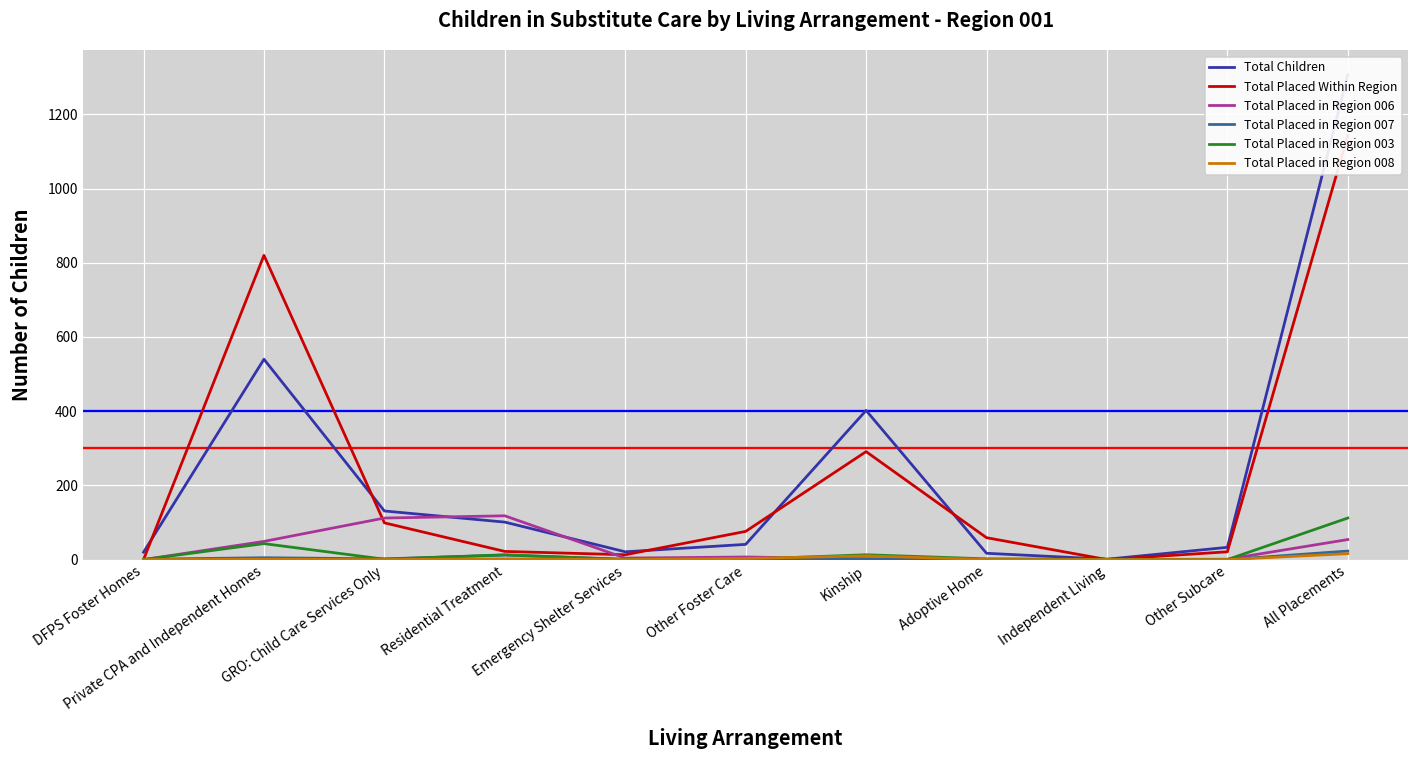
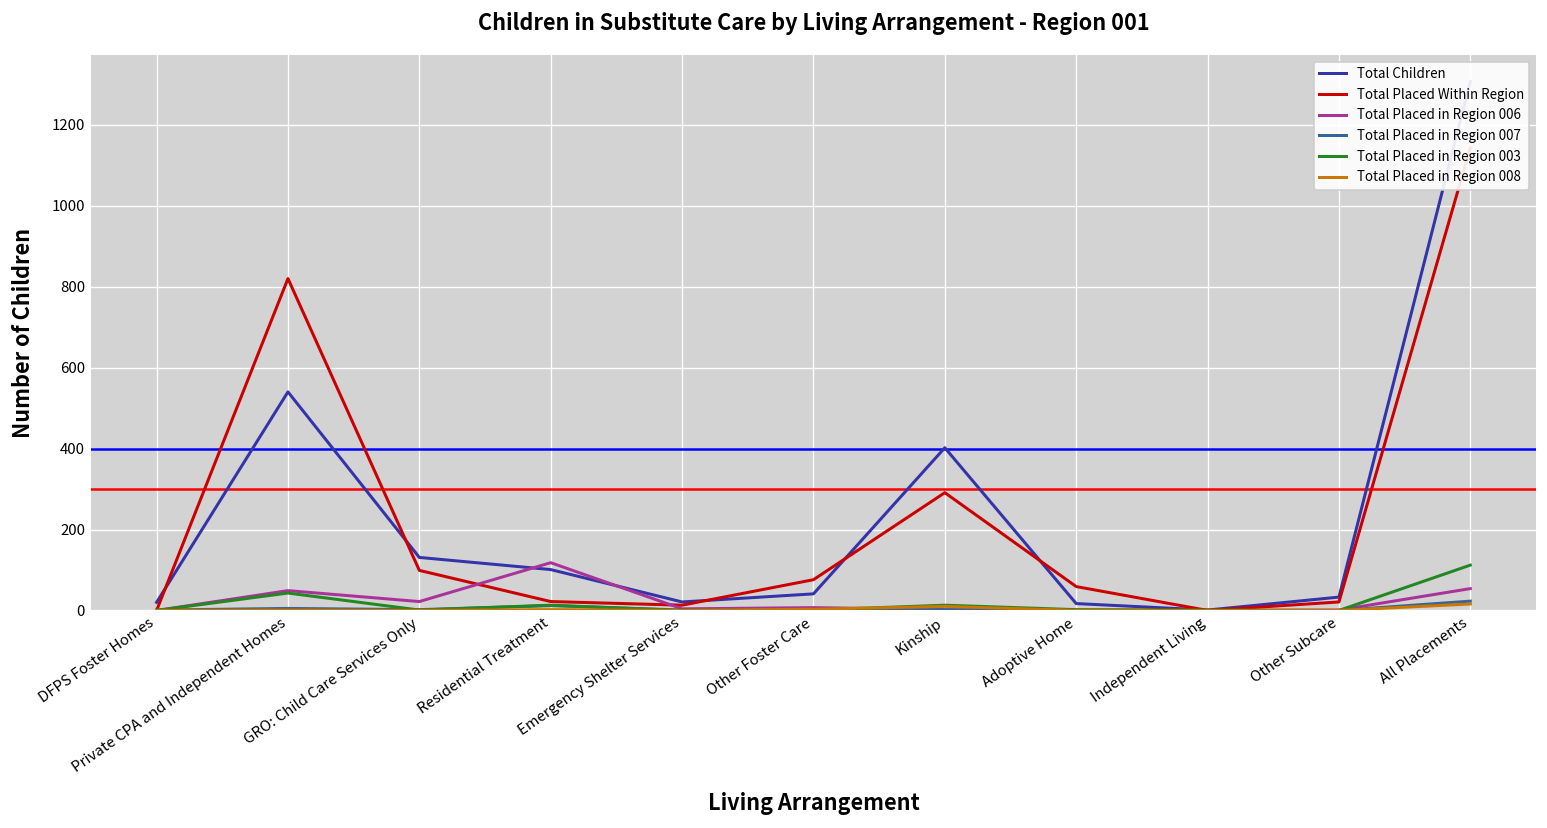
Total Placed in Region 006, GRO: Child Care Services Only: 110 -> 20
